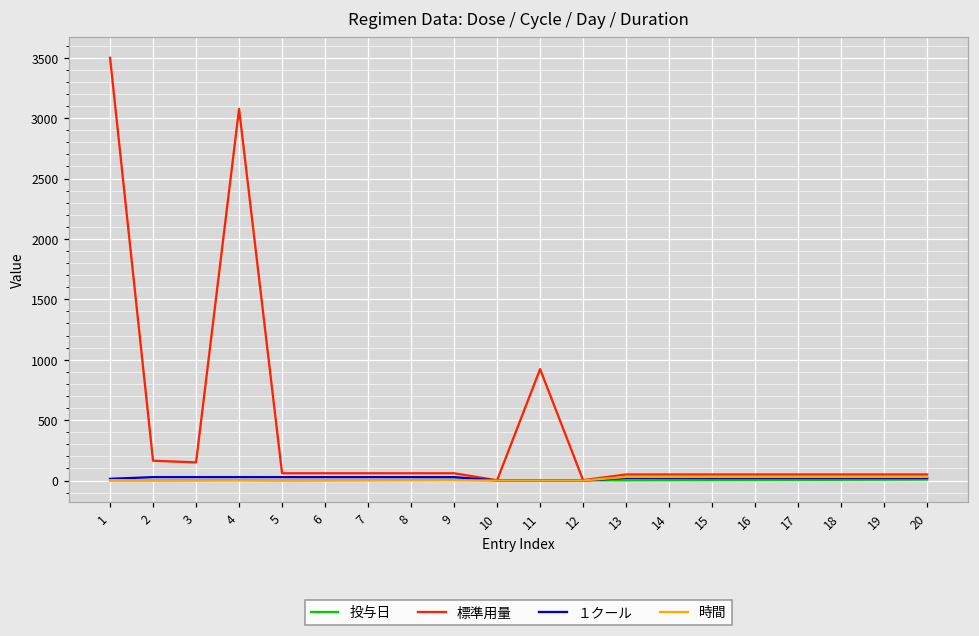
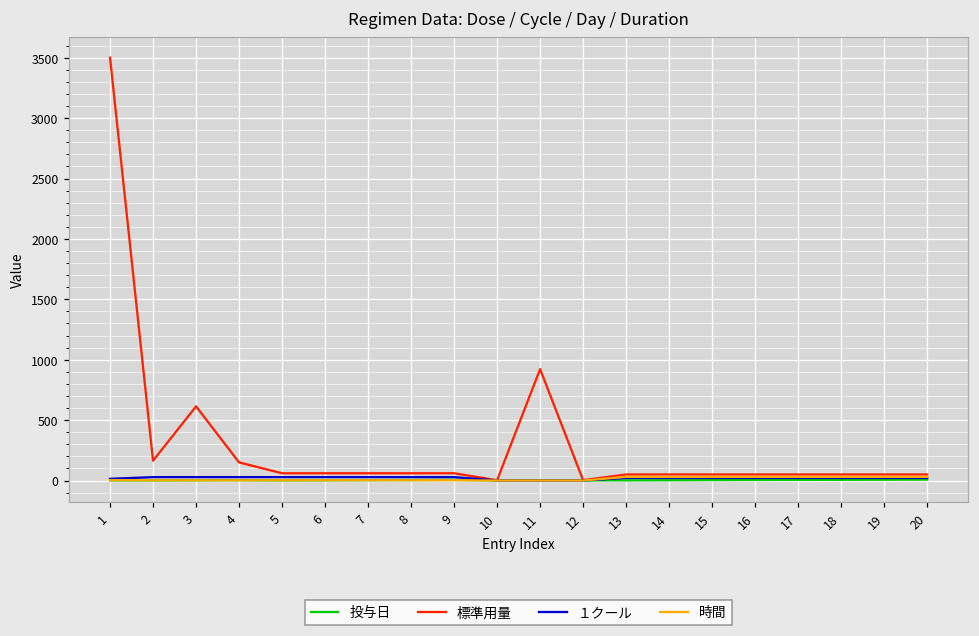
標準用量, 3: 150 -> 610
標準用量, 4: 3080 -> 150
